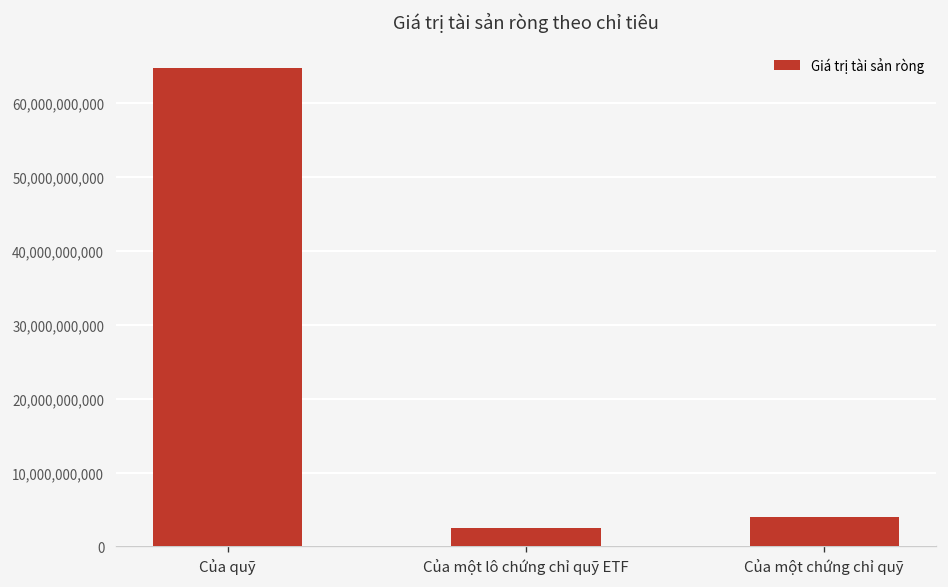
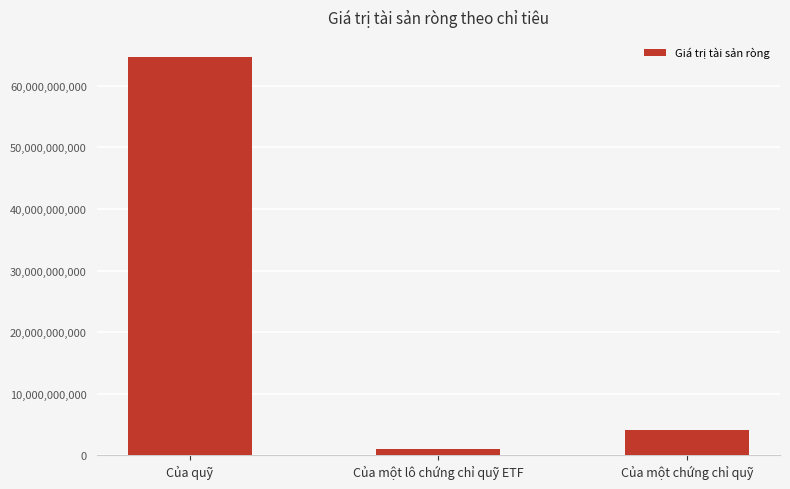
Của một lô chứng chỉ quỹ ETF: 2,000,000,000 -> 1,000,000,000
